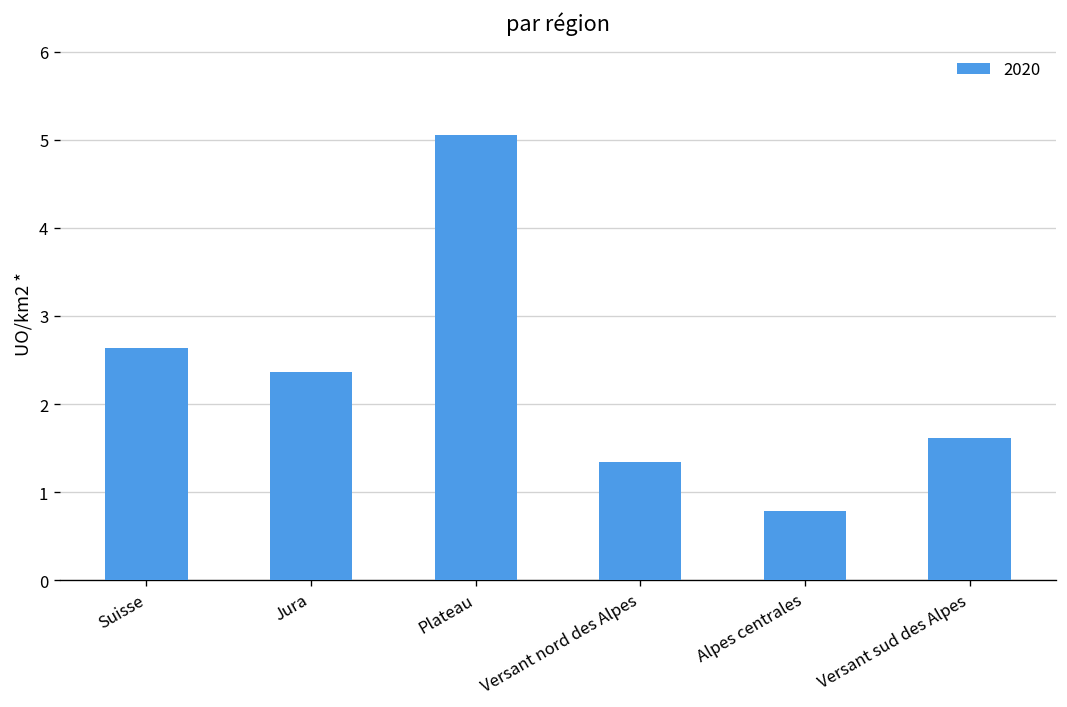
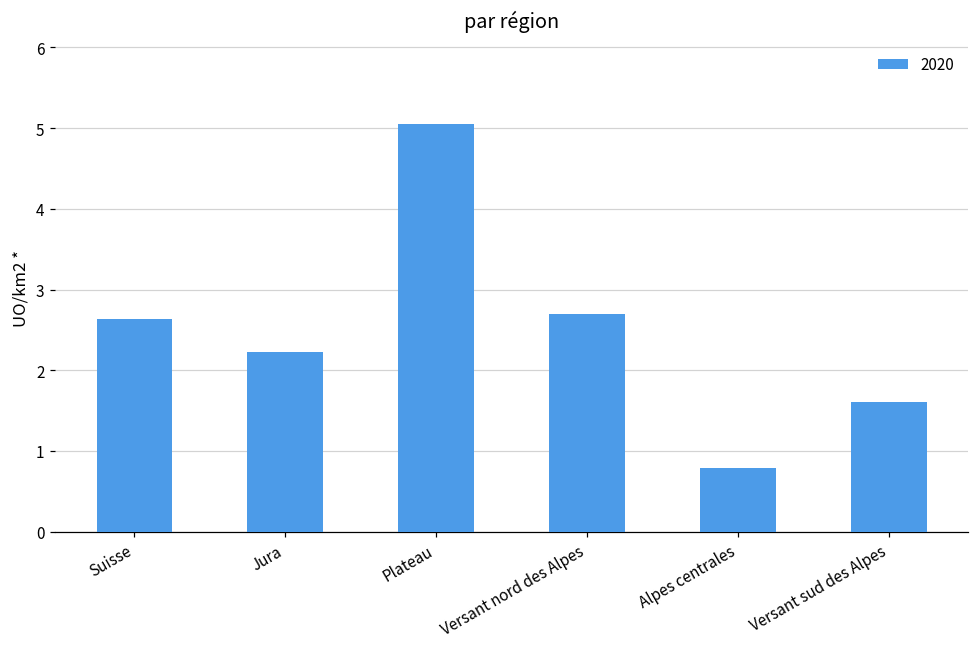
Jura: 2.4 -> 2.2
Versant nord des Alpes: 1.3 -> 2.7
